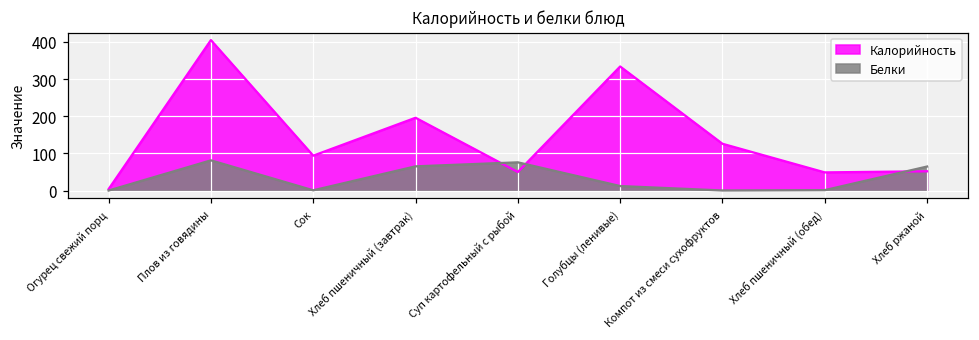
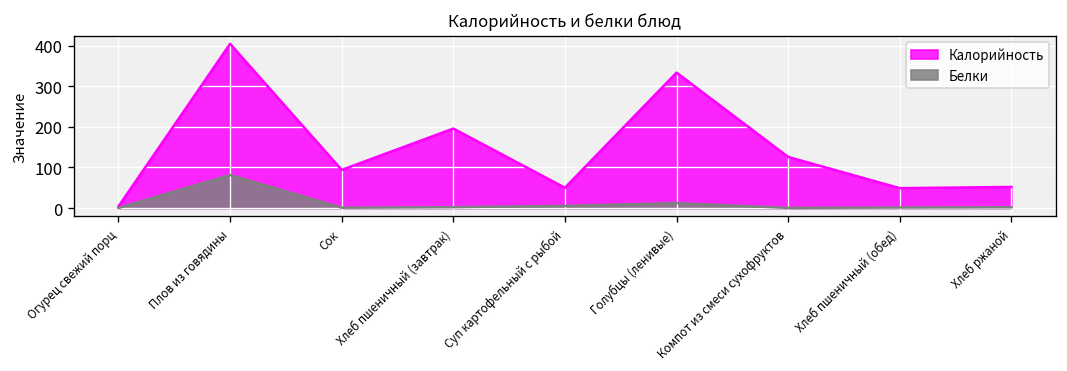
Белки, Хлеб пшеничный (завтрак): 70 -> 0
Белки, Суп картофельный с рыбой: 80 -> 10
Белки, Хлеб ржаной: 60 -> 0
